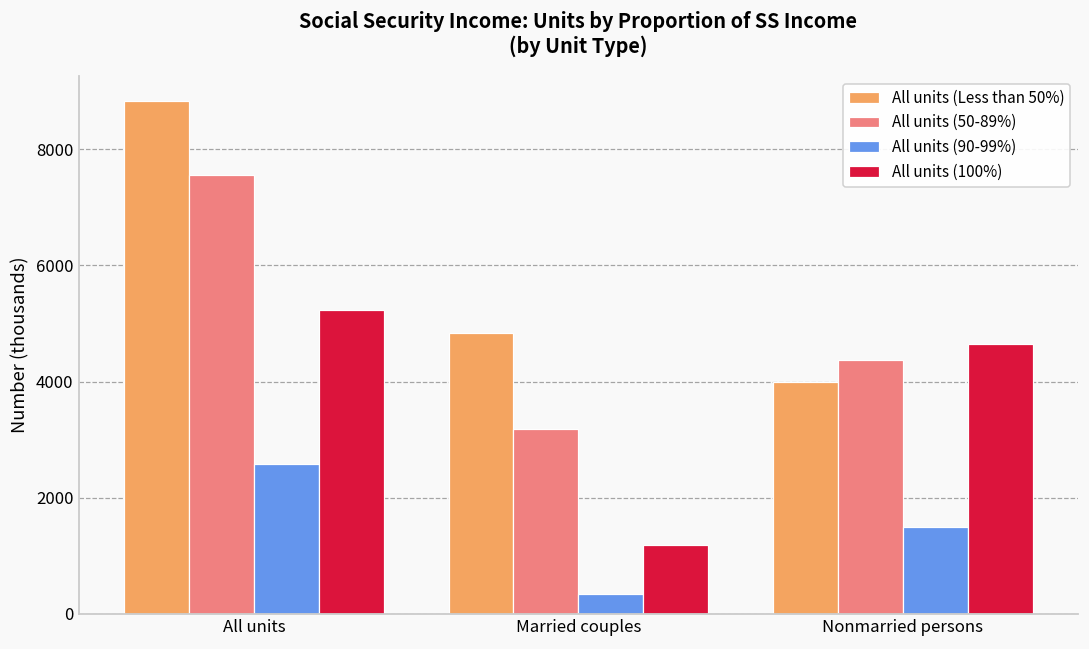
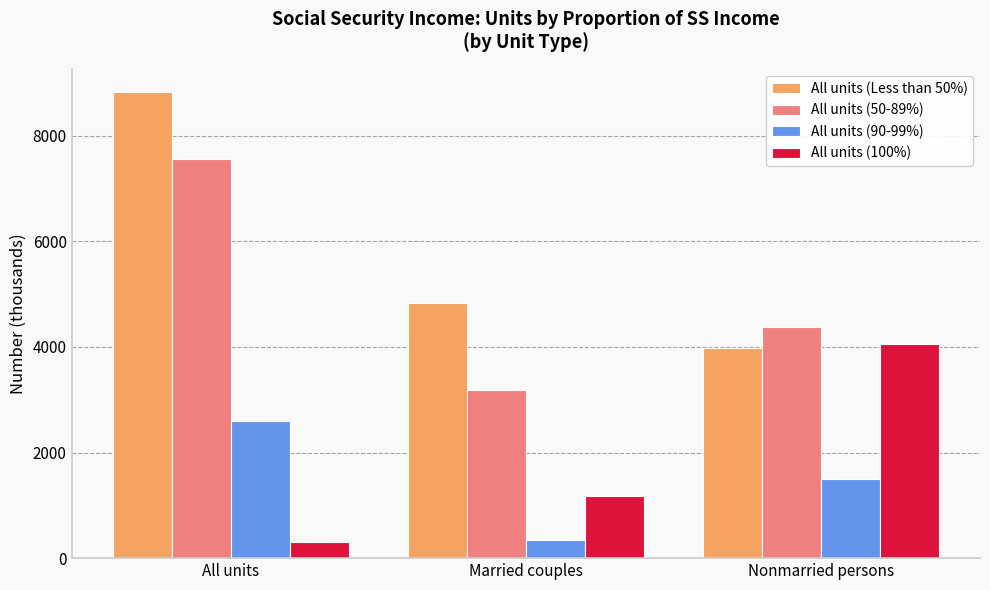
All units (100%), All units: 5200 -> 300
All units (100%), Nonmarried persons: 4700 -> 4100
